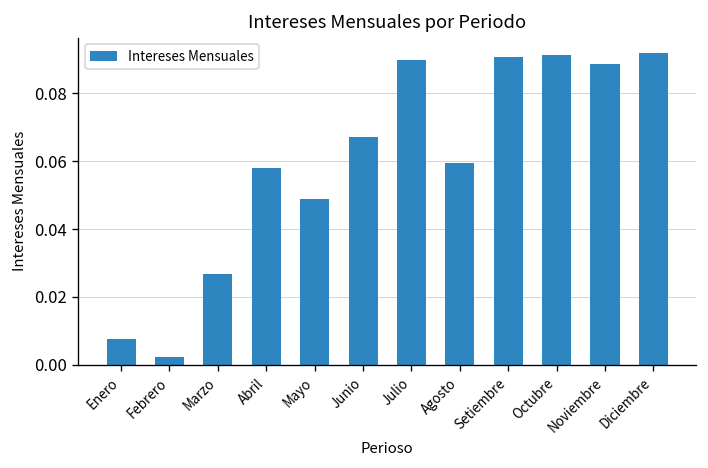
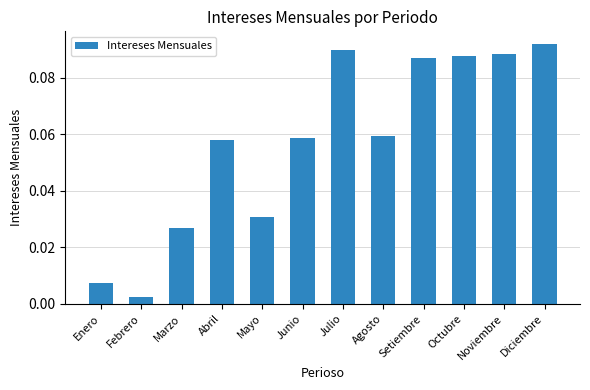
Mayo: 0.049 -> 0.031
Junio: 0.067 -> 0.059
Setiembre: 0.091 -> 0.087
Octubre: 0.091 -> 0.088
